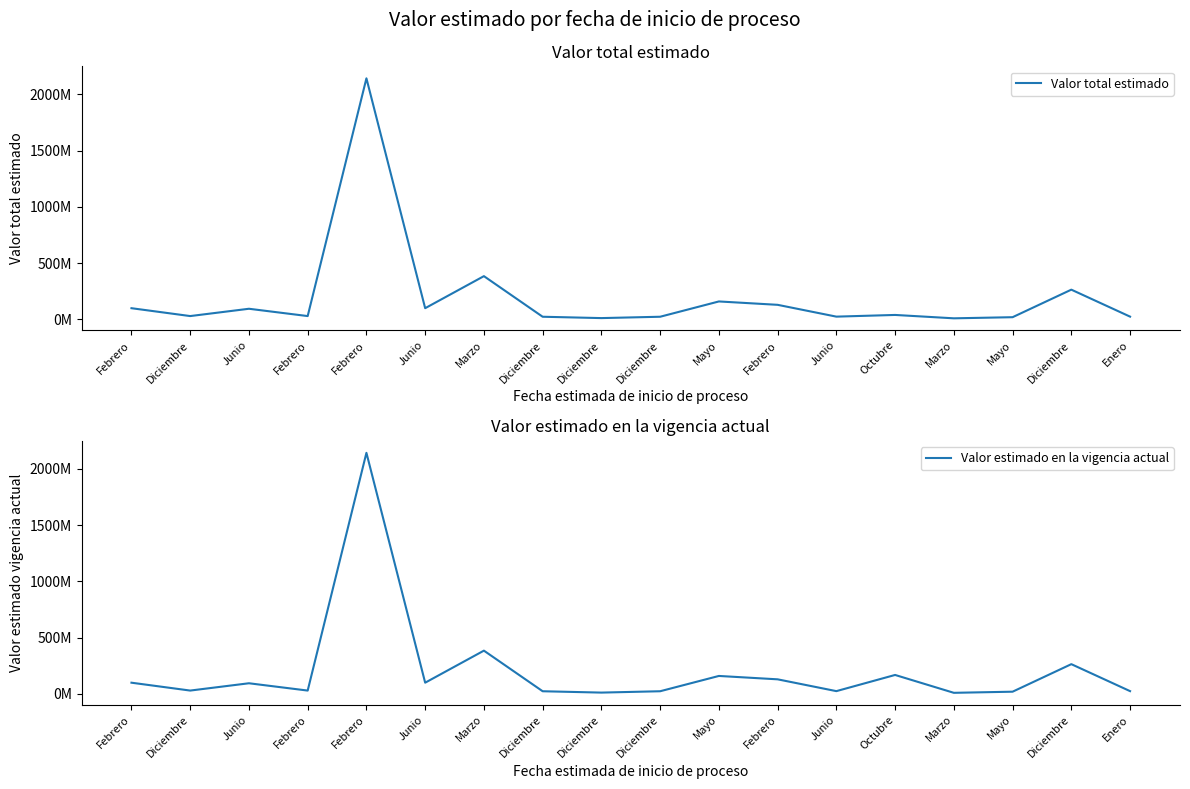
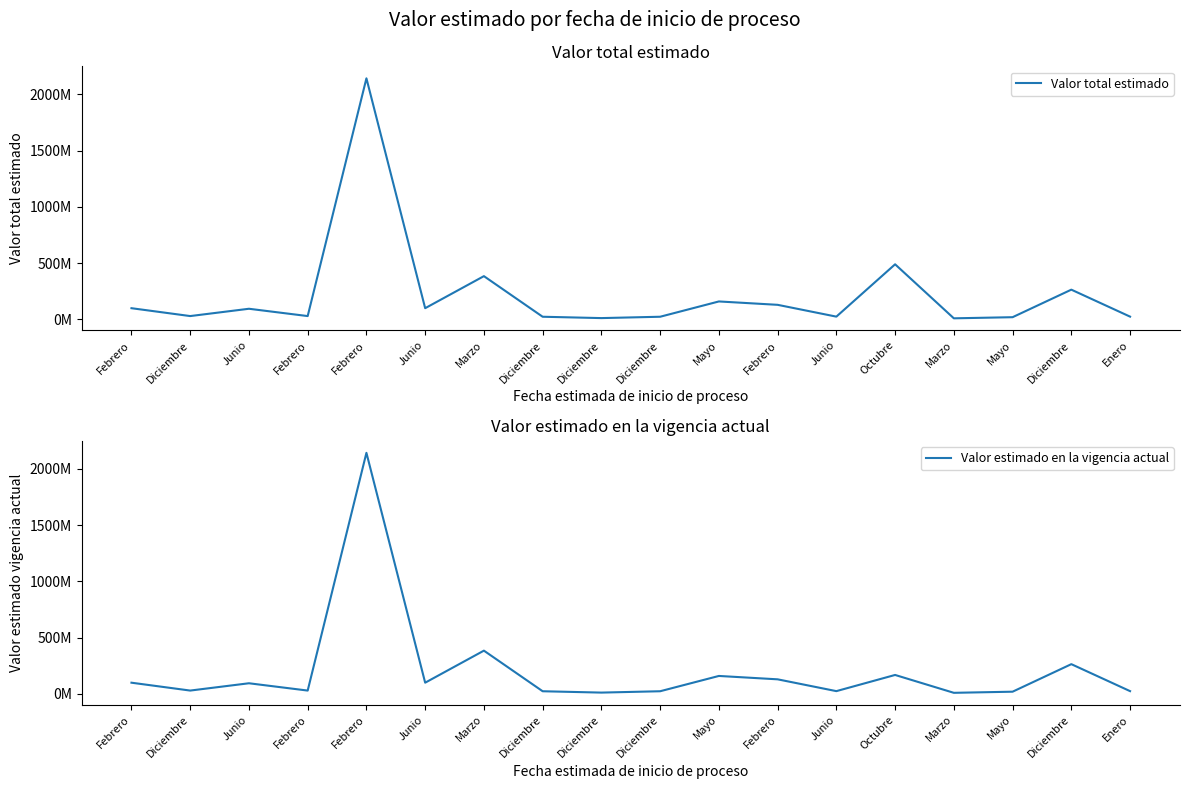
Valor total estimado, Octubre: 40000000 -> 490000000
